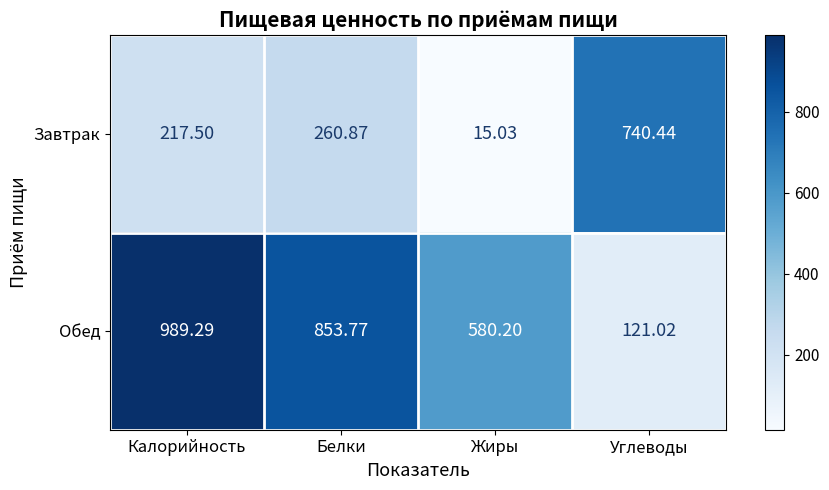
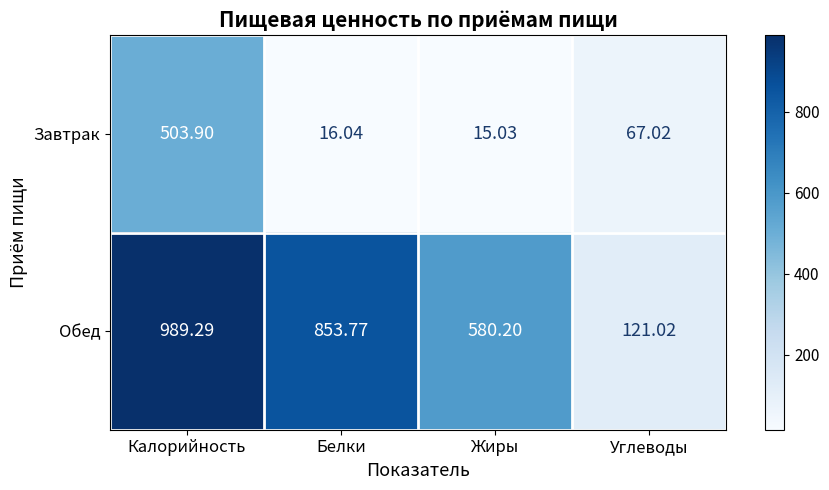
Завтрак, Калорийность: 217.50 -> 503.90
Завтрак, Белки: 260.87 -> 16.04
Завтрак, Углеводы: 740.44 -> 67.02
